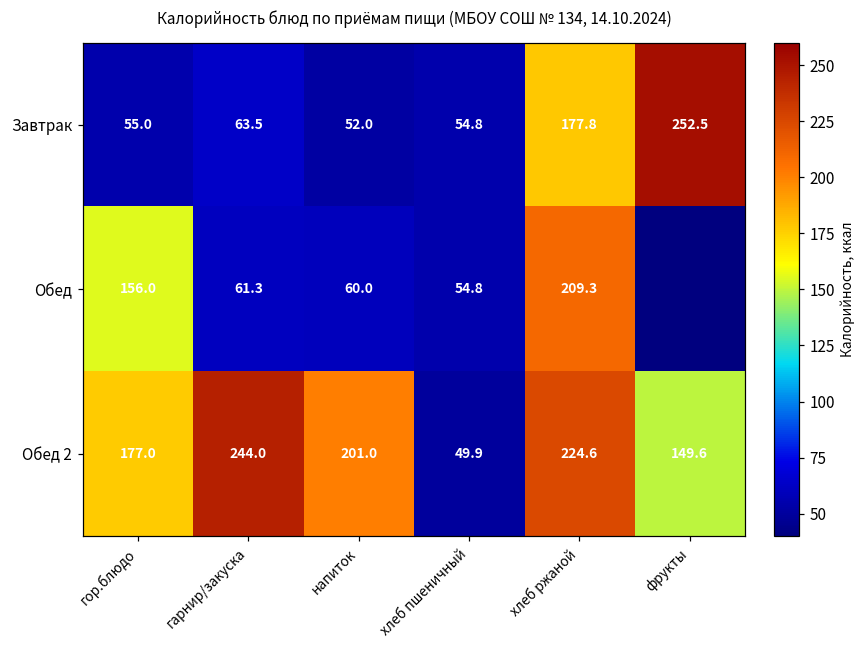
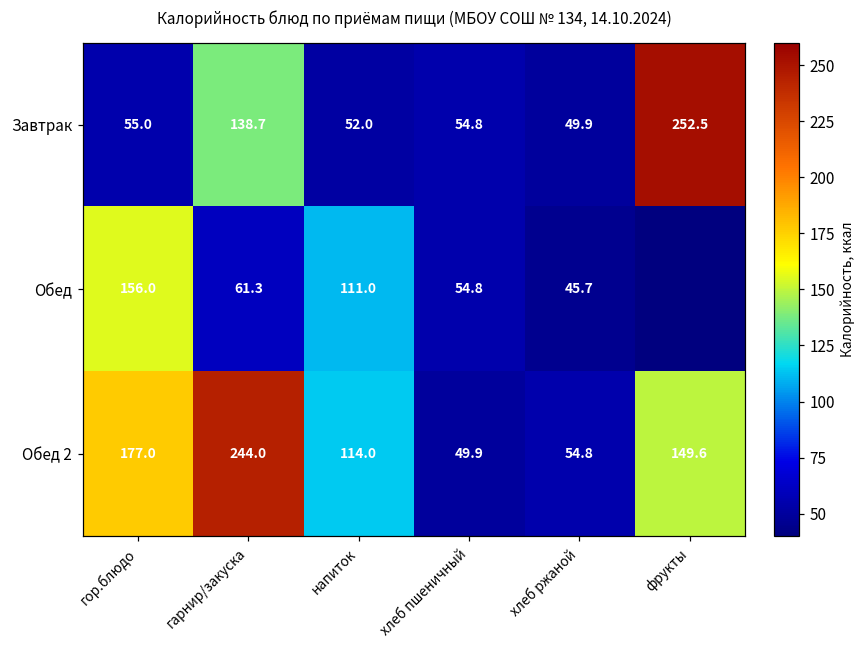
Завтрак, гарнир/закуска: 63.5 -> 138.7
Завтрак, хлеб ржаной: 177.8 -> 49.9
Обед, напиток: 60.0 -> 111.0
Обед, хлеб ржаной: 209.3 -> 45.7
Обед 2, напиток: 201.0 -> 114.0
Обед 2, хлеб ржаной: 224.6 -> 54.8
